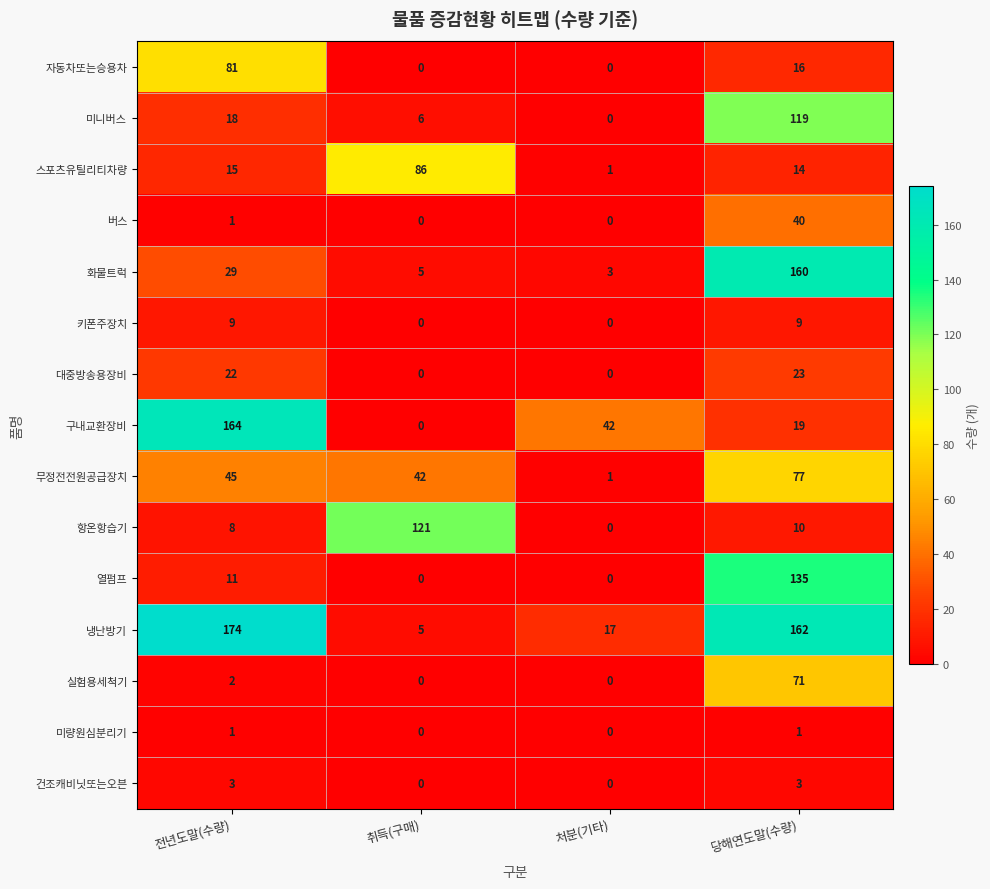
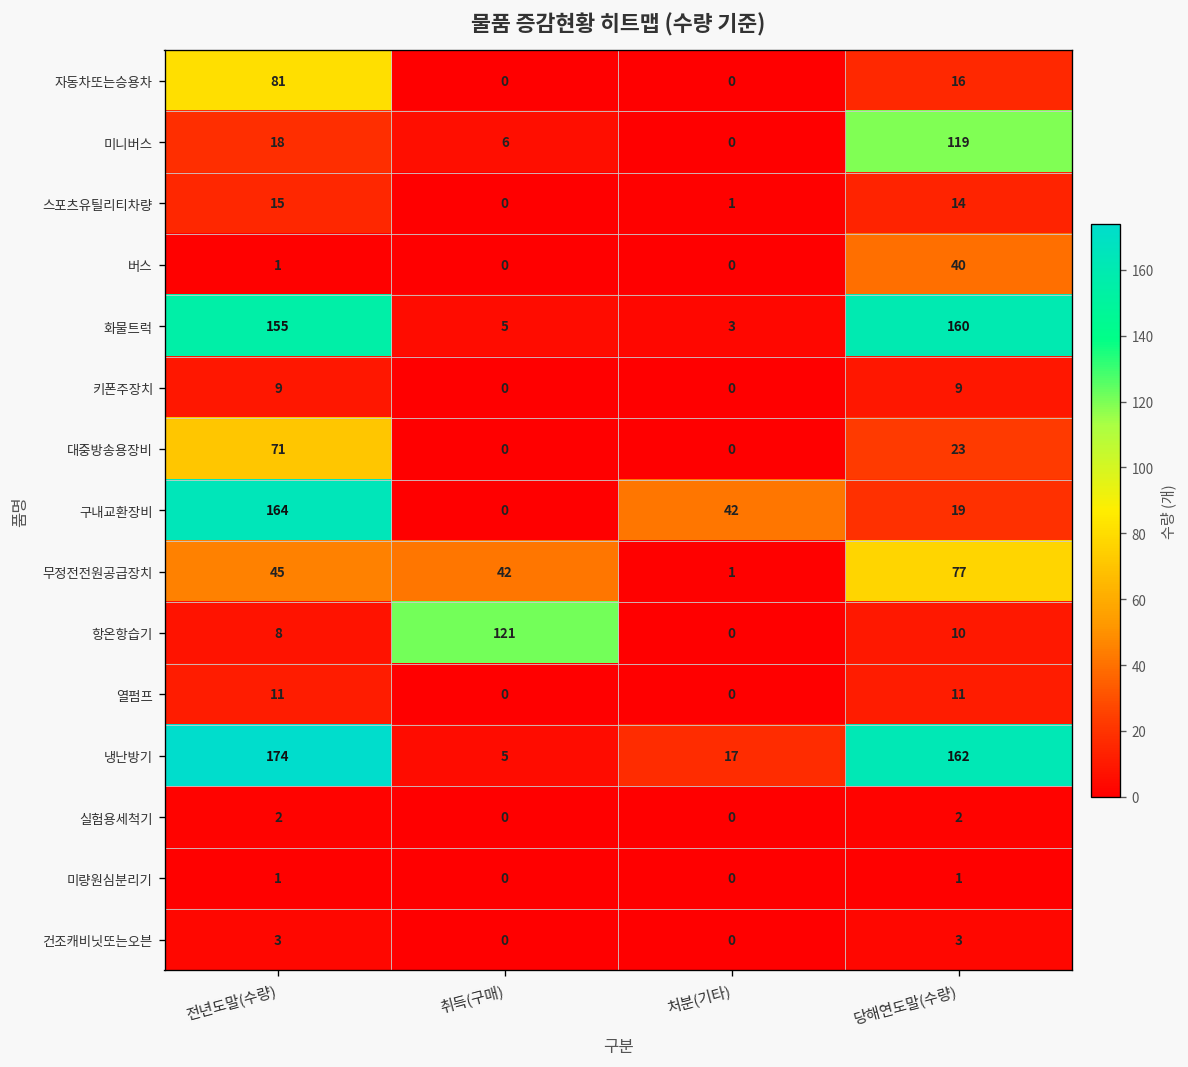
스포츠유틸리티차량, 취득(구매): 86 -> 0
화물트럭, 전년도말(수량): 29 -> 155
대중방송용장비, 전년도말(수량): 22 -> 71
열펌프, 당해연도말(수량): 135 -> 11
실험용세척기, 당해연도말(수량): 71 -> 2
